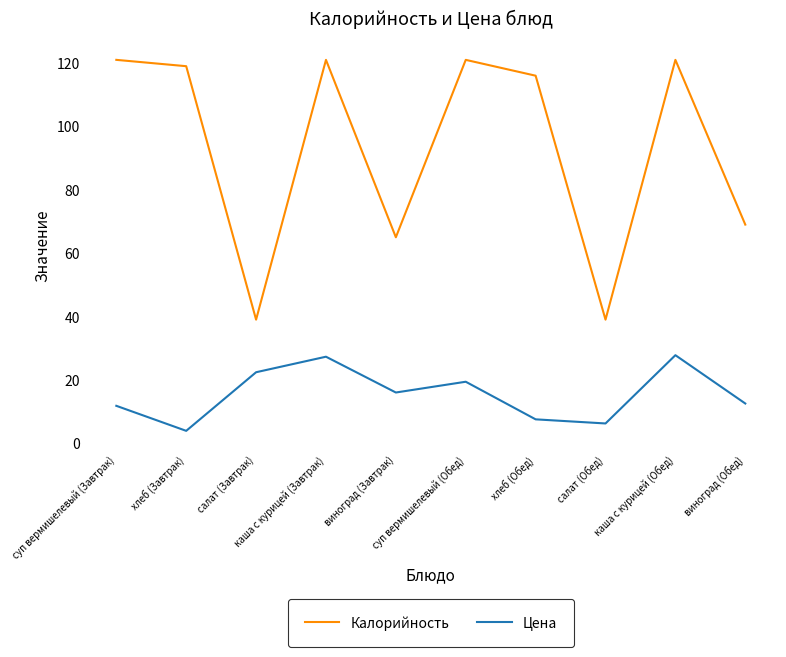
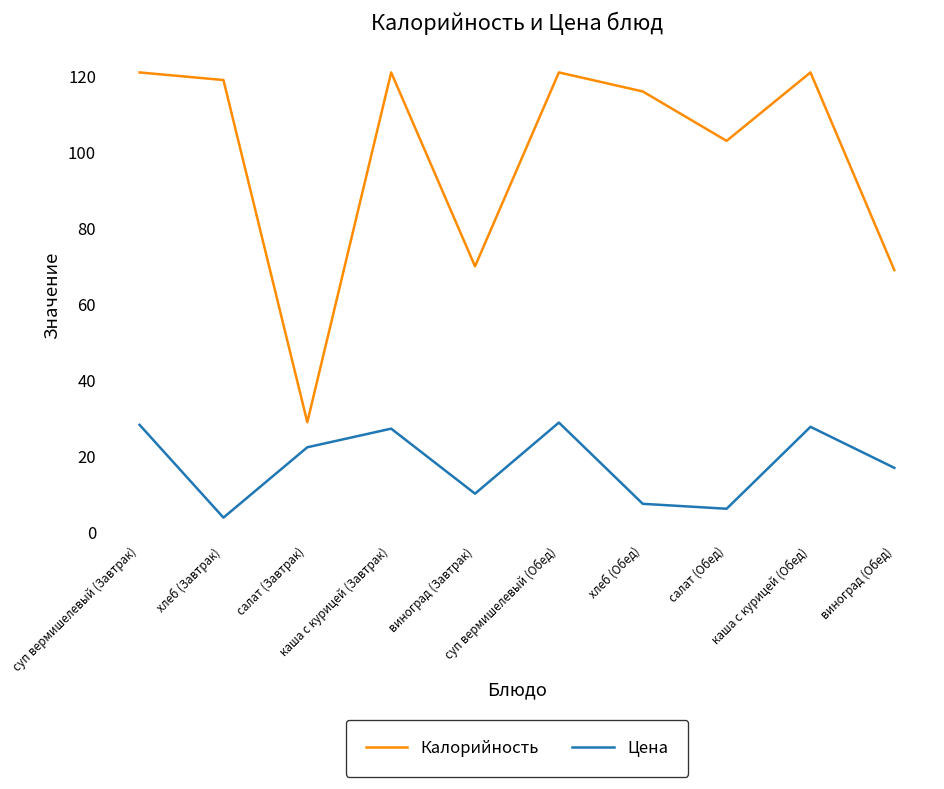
Цена, суп вермишелевый (Завтрак): 12 -> 28
Калорийность, салат (Завтрак): 39 -> 29
Калорийность, виноград (Завтрак): 65 -> 70
Цена, виноград (Завтрак): 16 -> 10
Цена, суп вермишелевый (Обед): 19 -> 29
Калорийность, салат (Обед): 39 -> 103
Цена, виноград (Обед): 13 -> 17
